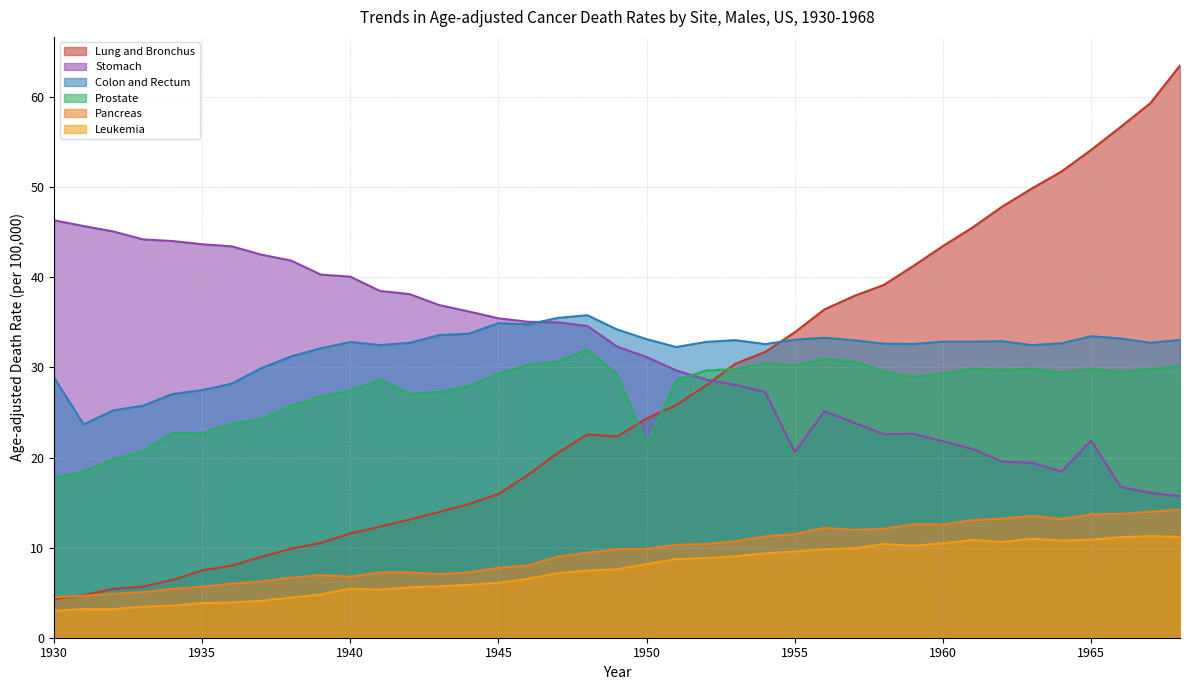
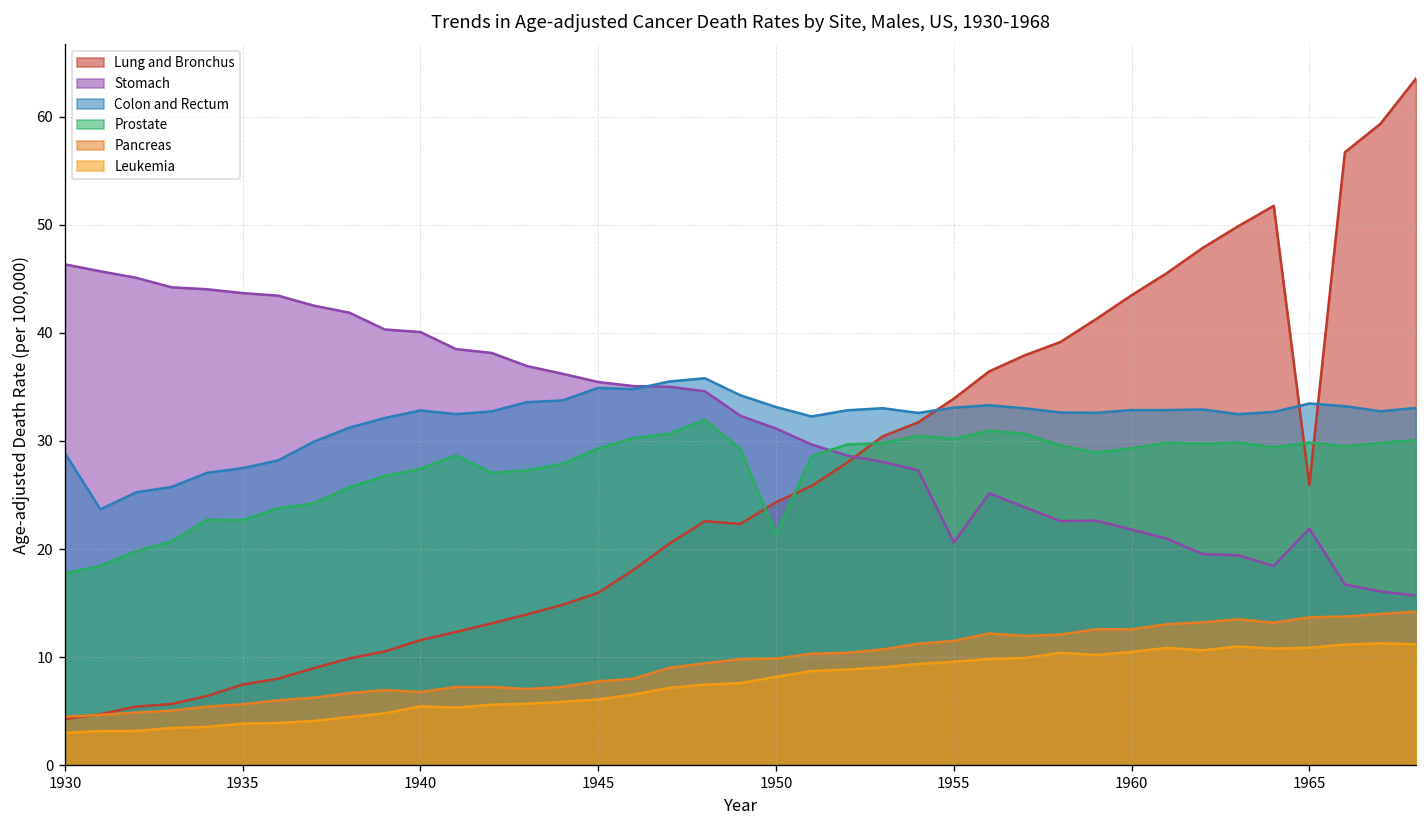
Lung and Bronchus, 1965: 54 -> 26
